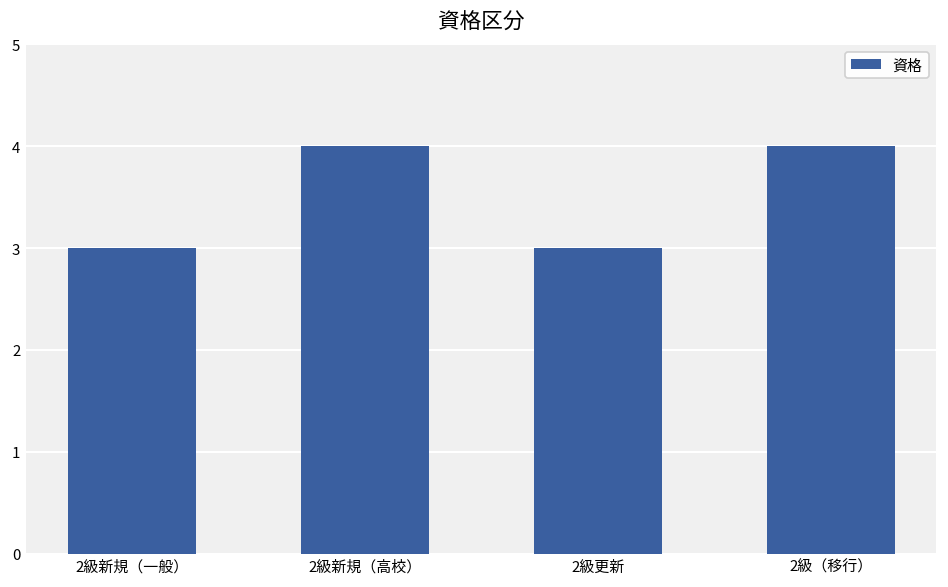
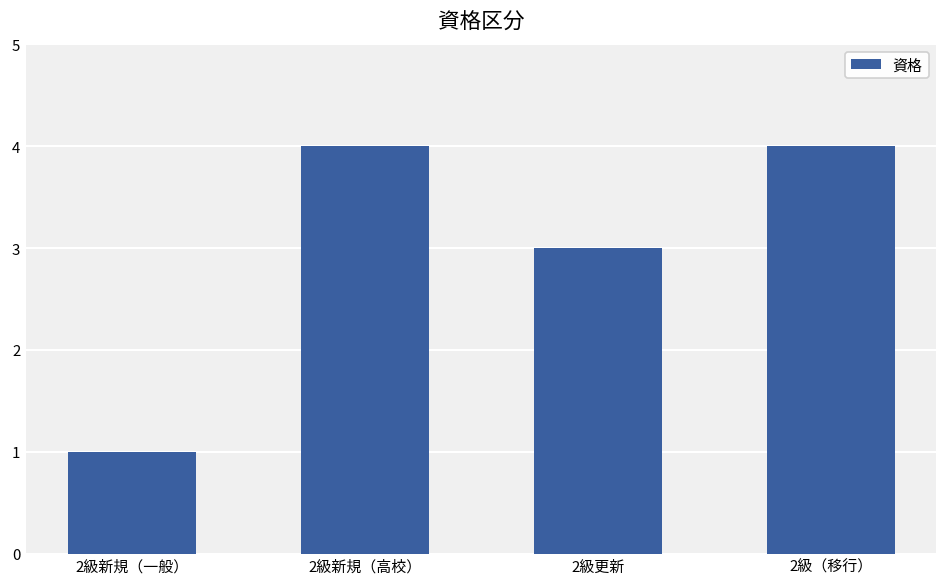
2級新規（一般）: 3 -> 1
